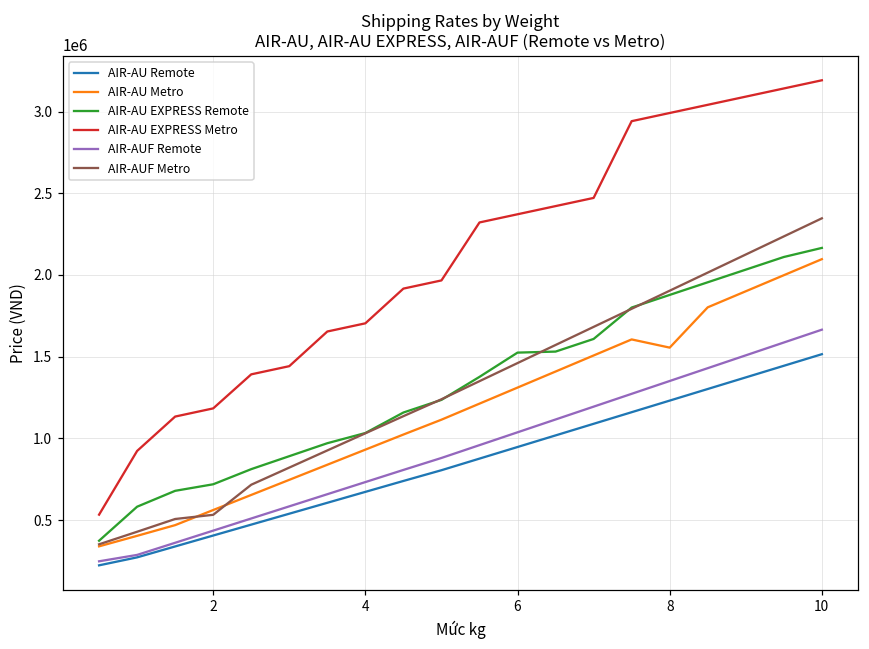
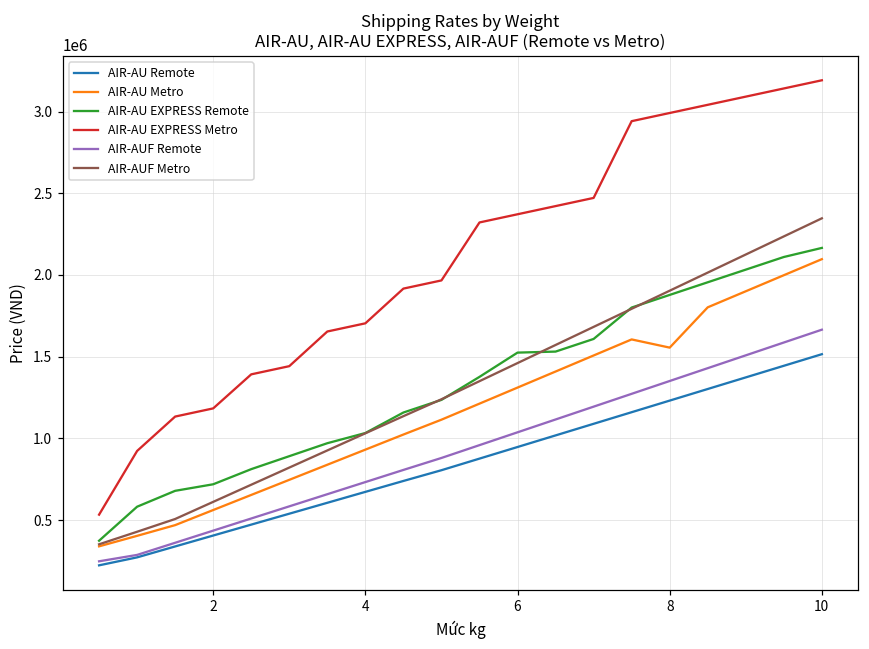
AIR-AUF Metro, 2: 530000 -> 610000
